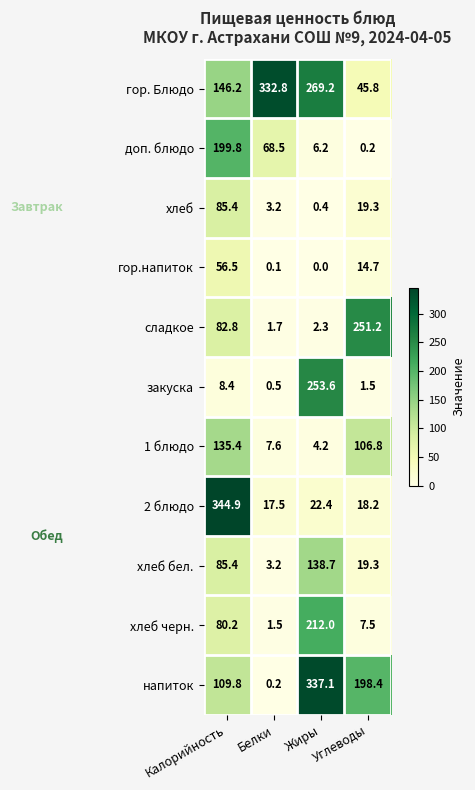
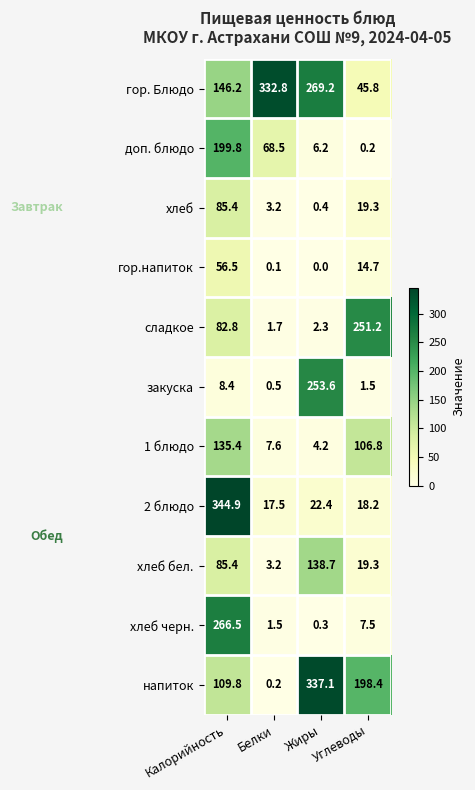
хлеб черн., Калорийность: 80.2 -> 266.5
хлеб черн., Жиры: 212.0 -> 0.3
